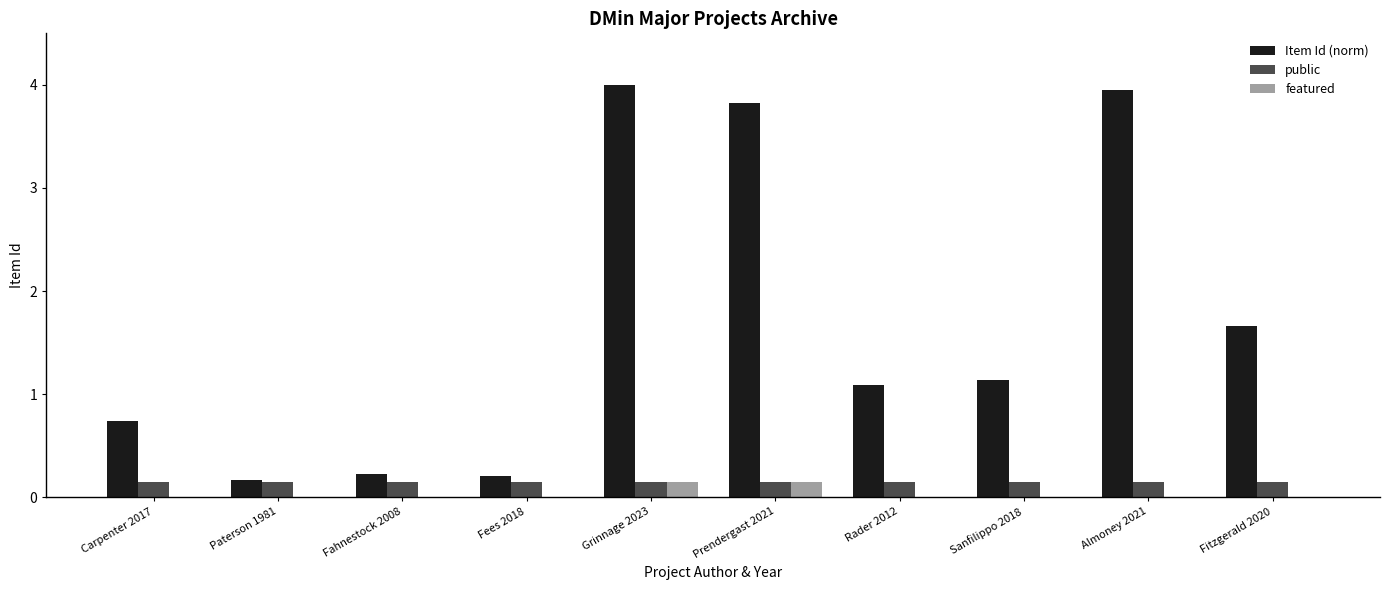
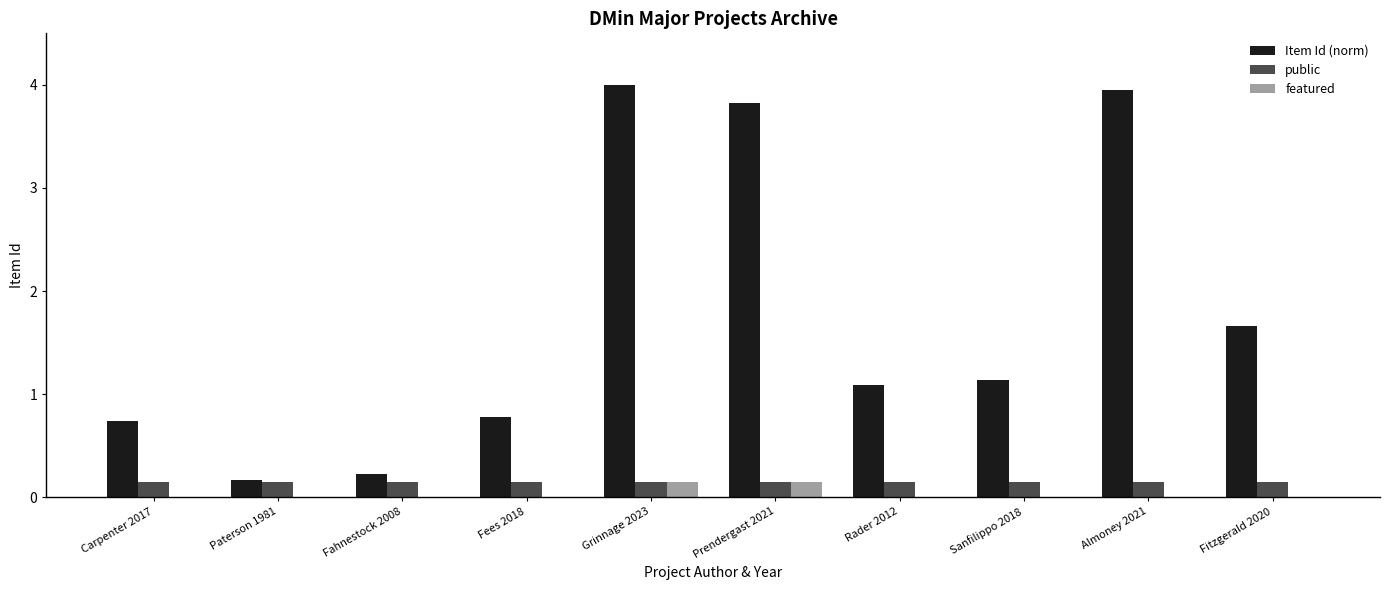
Item Id (norm), Fees 2018: 0.20 -> 0.78
